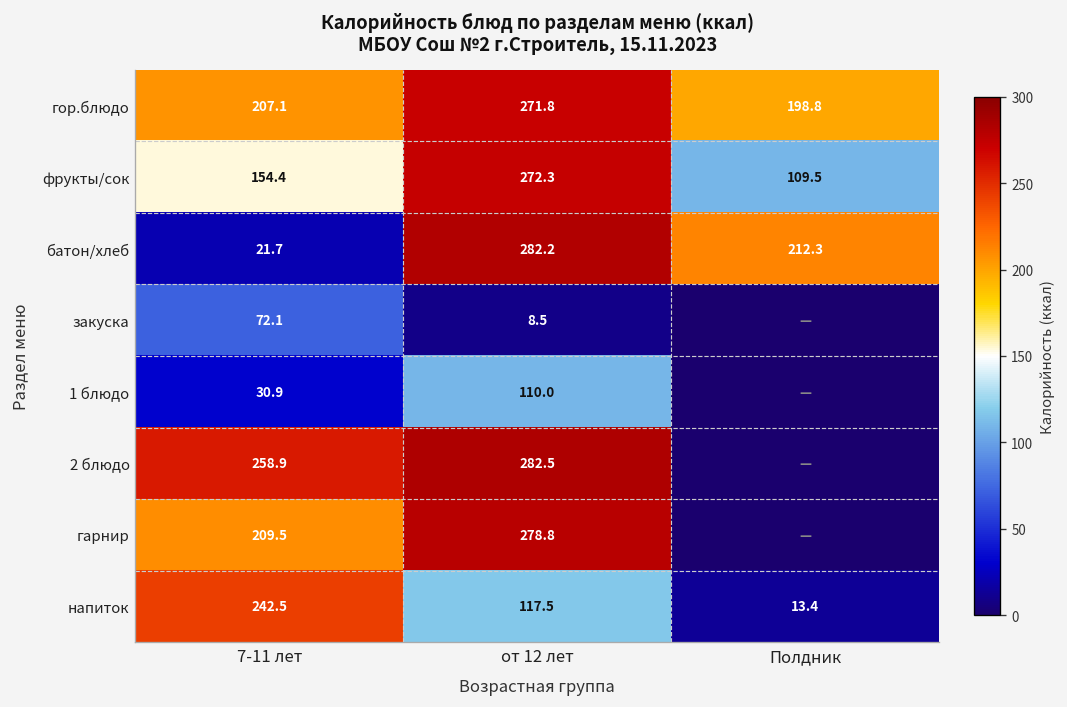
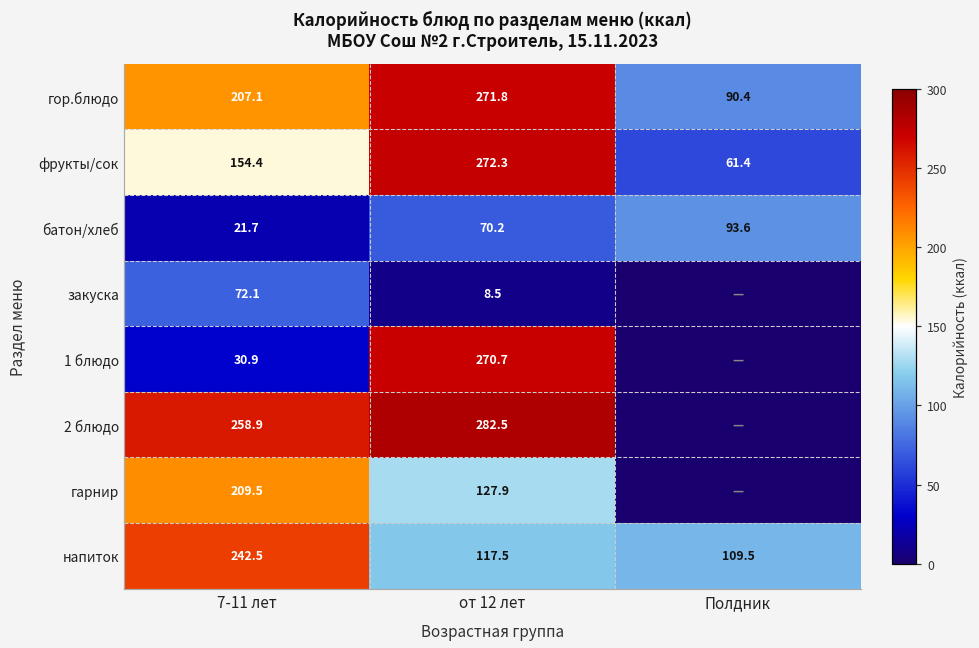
гор.блюдо, Полдник: 198.8 -> 90.4
фрукты/сок, Полдник: 109.5 -> 61.4
батон/хлеб, от 12 лет: 282.2 -> 70.2
батон/хлеб, Полдник: 212.3 -> 93.6
1 блюдо, от 12 лет: 110.0 -> 270.7
гарнир, от 12 лет: 278.8 -> 127.9
напиток, Полдник: 13.4 -> 109.5
